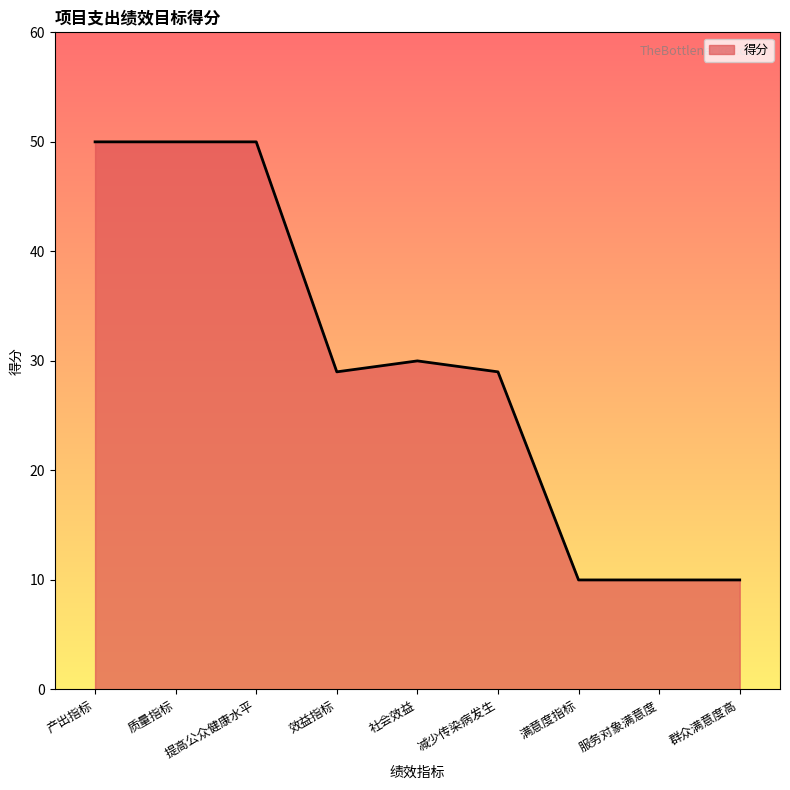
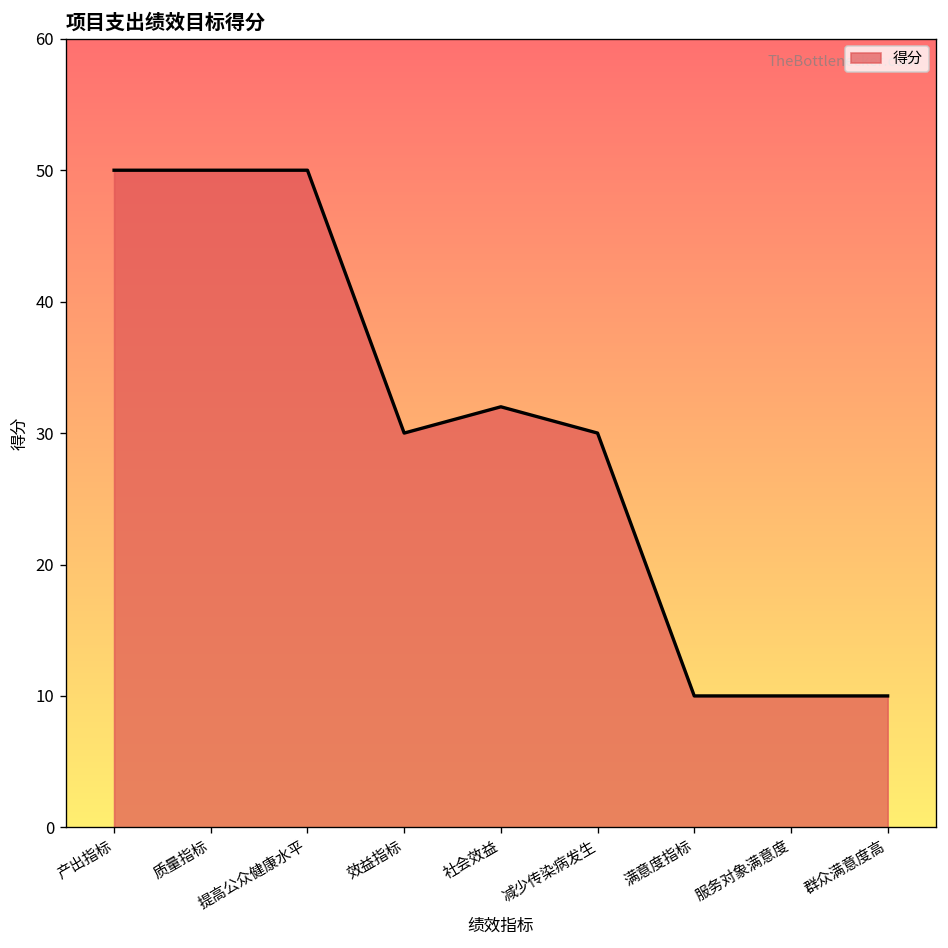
效益指标: 29 -> 30
社会效益: 30 -> 32
减少传染病发生: 29 -> 30
